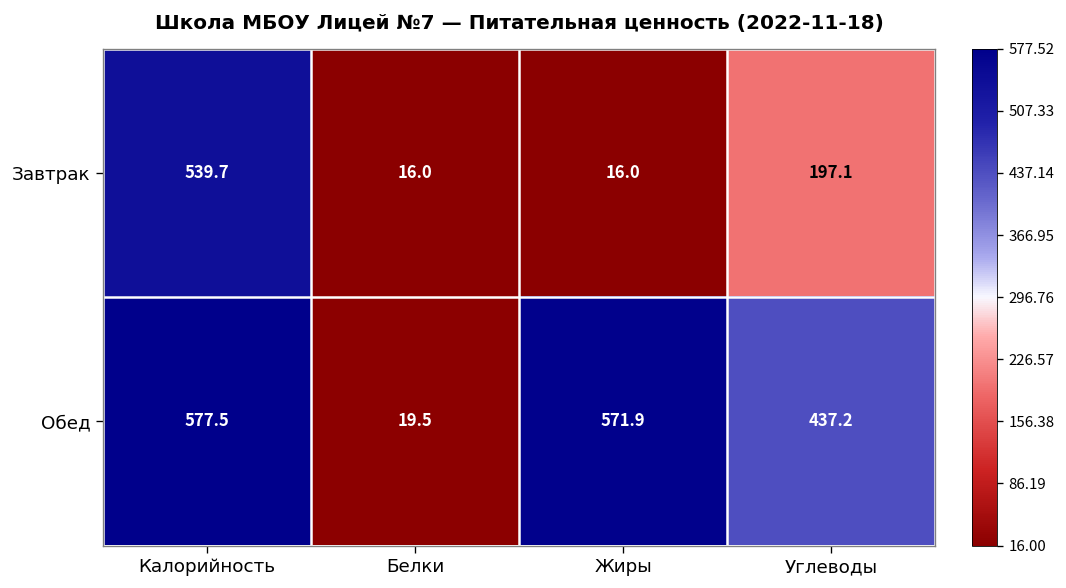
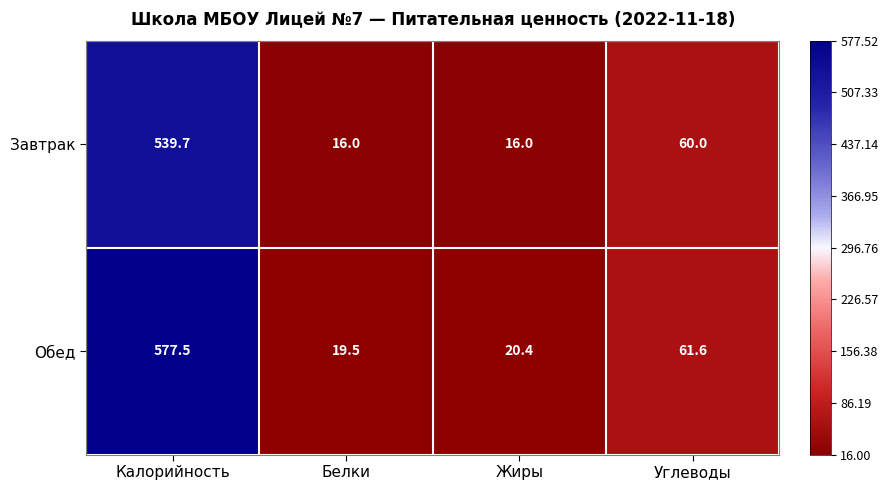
Завтрак, Углеводы: 197.1 -> 60.0
Обед, Жиры: 571.9 -> 20.4
Обед, Углеводы: 437.2 -> 61.6
